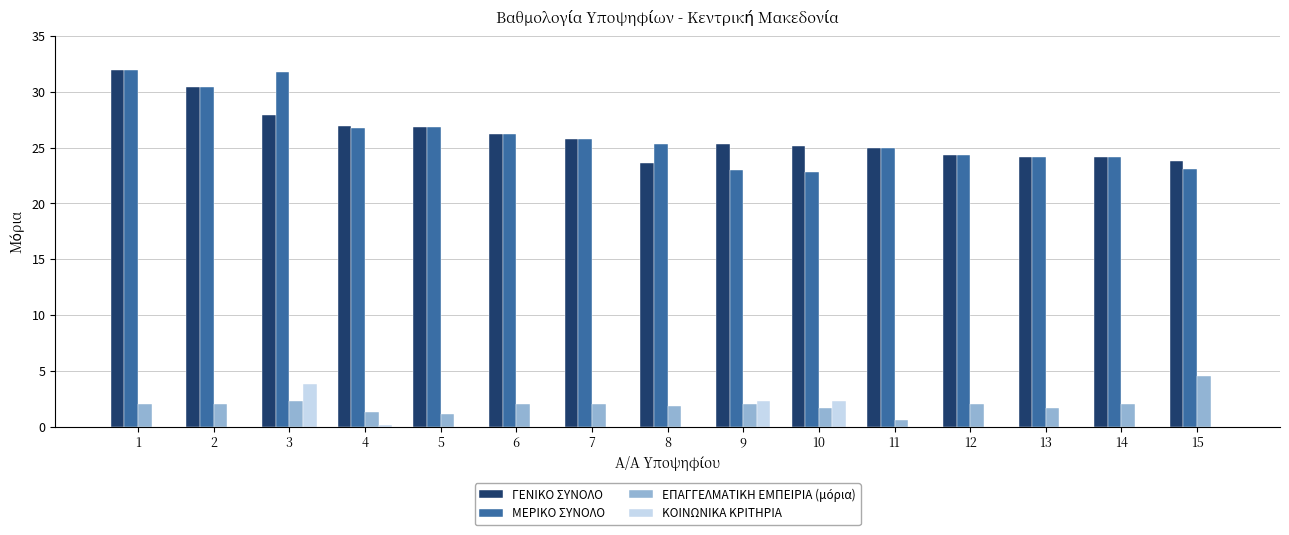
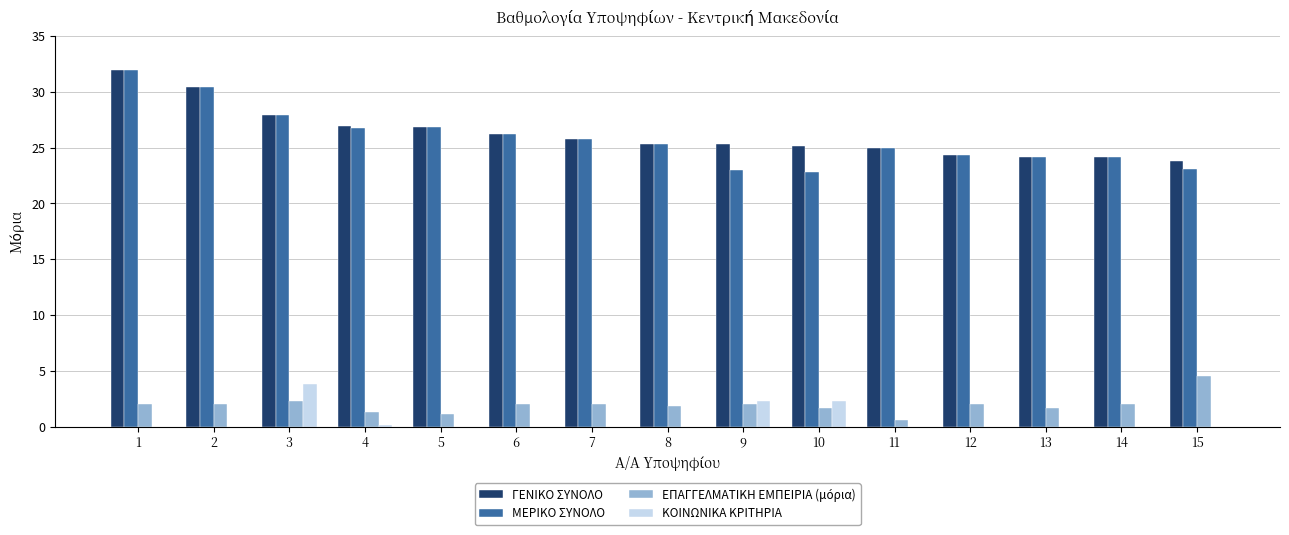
ΜΕΡΙΚΟ ΣΥΝΟΛΟ, 3: 31.8 -> 27.9
ΓΕΝΙΚΟ ΣΥΝΟΛΟ, 8: 23.6 -> 25.4
